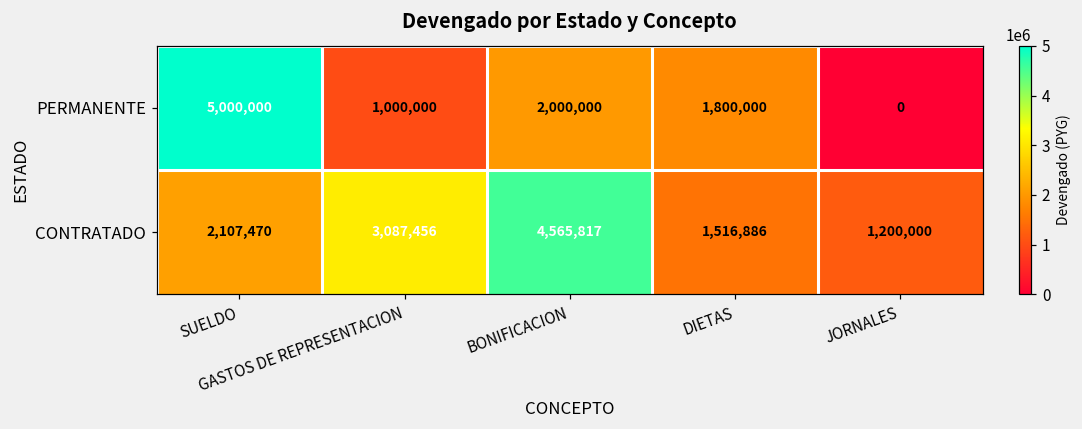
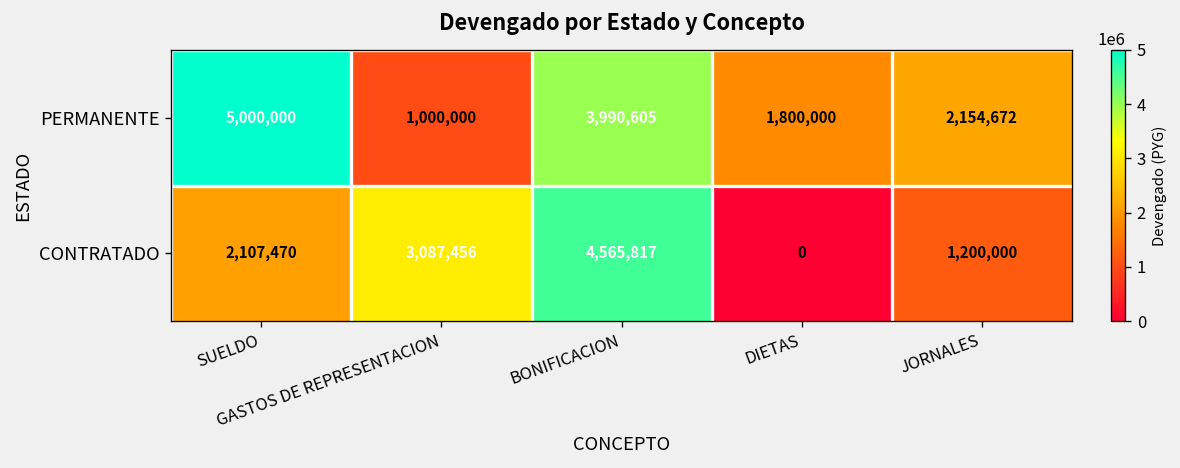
PERMANENTE, BONIFICACION: 2,000,000 -> 3,990,605
PERMANENTE, JORNALES: 0 -> 2,154,672
CONTRATADO, DIETAS: 1,516,886 -> 0
